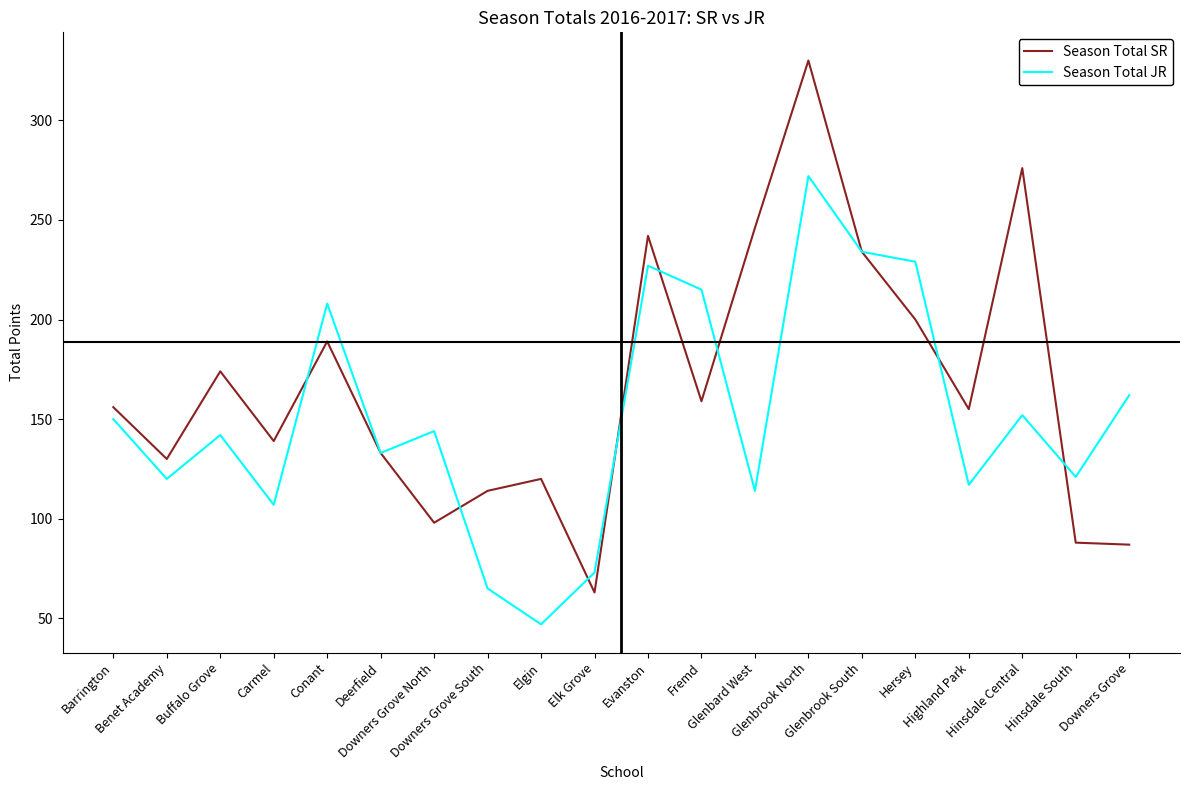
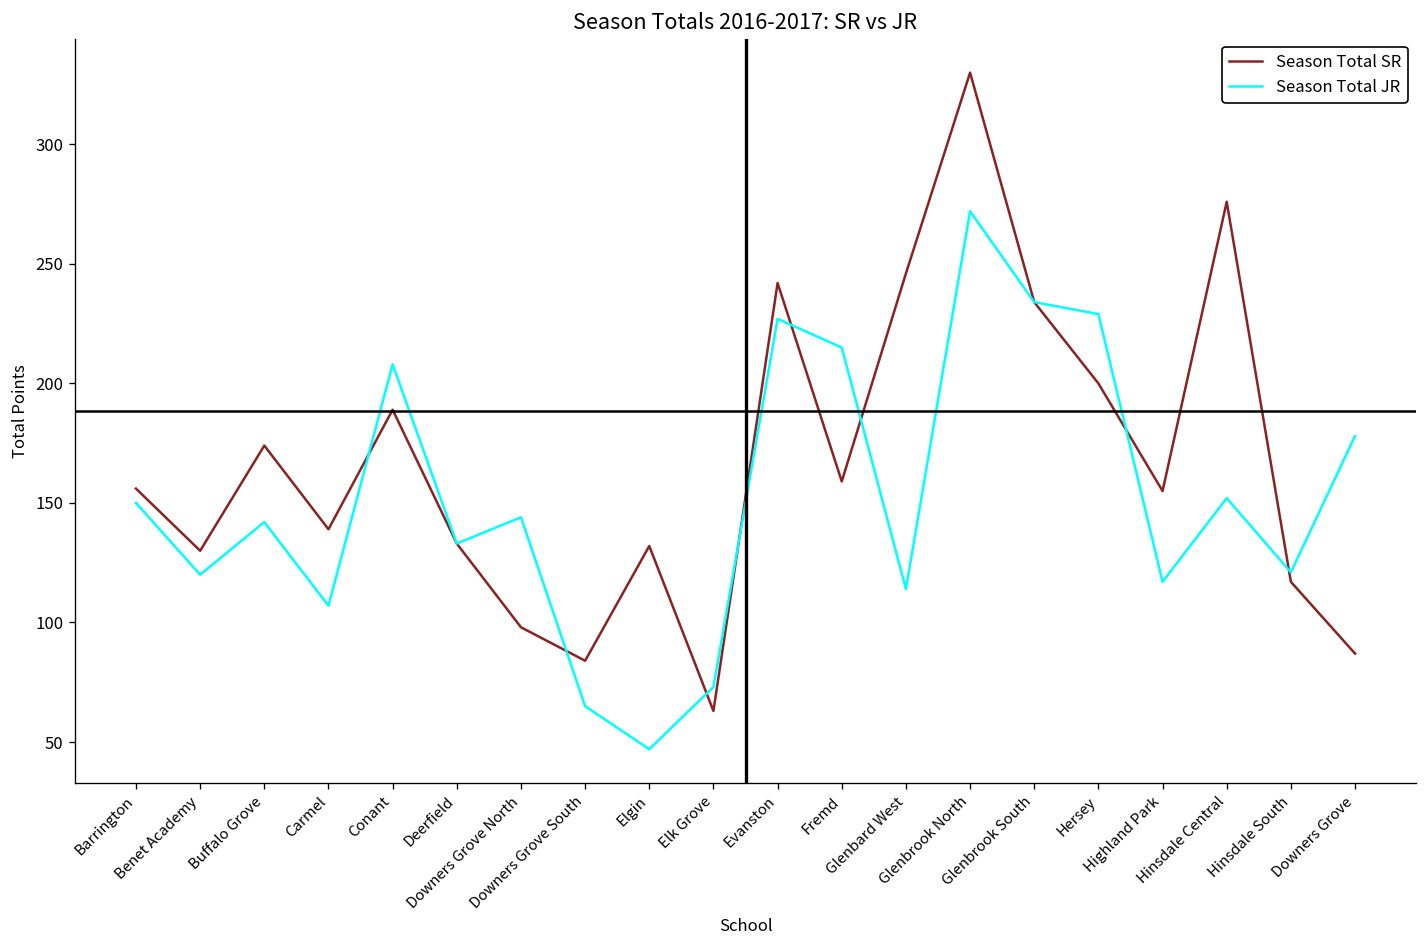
Season Total SR, Downers Grove South: 114 -> 84
Season Total SR, Elgin: 120 -> 132
Season Total SR, Hinsdale South: 88 -> 117
Season Total JR, Downers Grove: 162 -> 178
